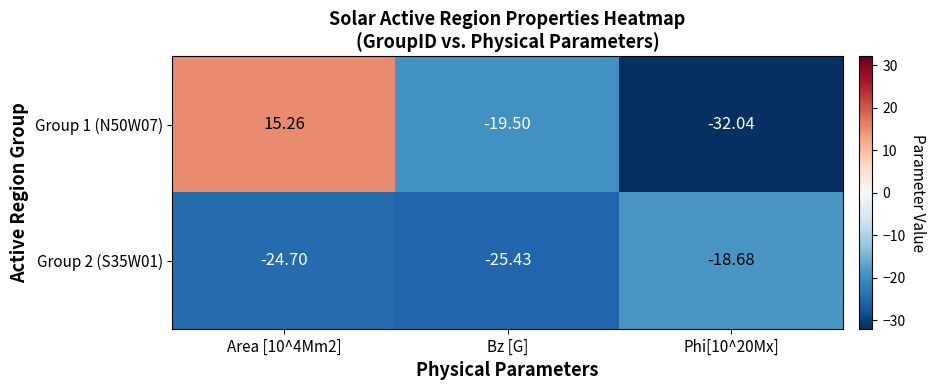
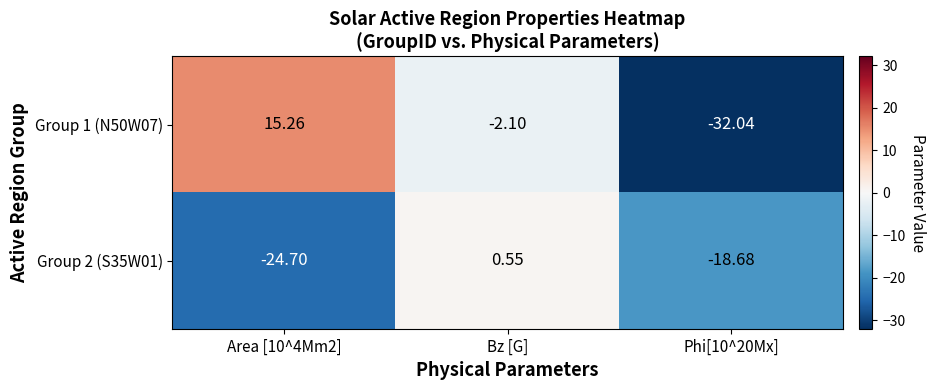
Group 1 (N50W07), Bz [G]: -19.50 -> -2.10
Group 2 (S35W01), Bz [G]: -25.43 -> 0.55
